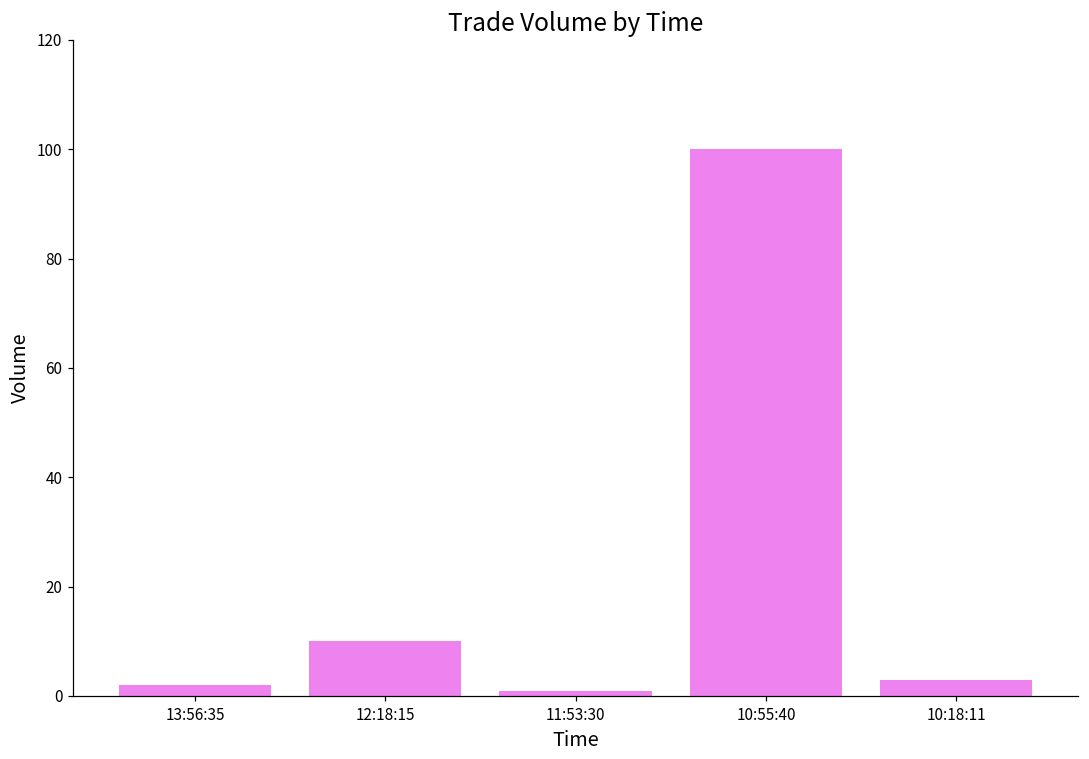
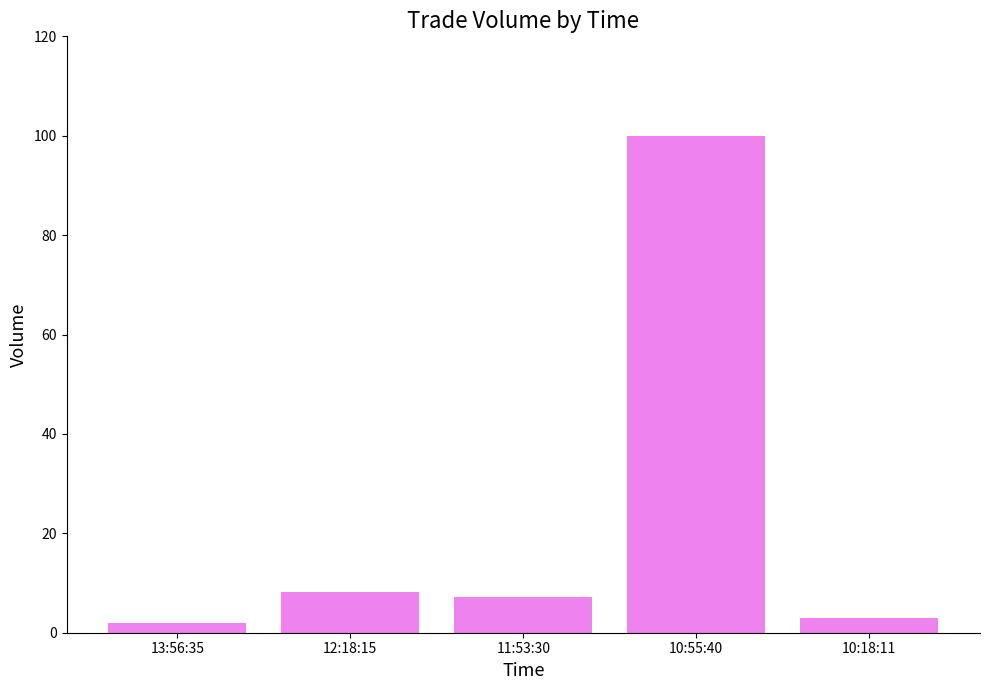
12:18:15: 10 -> 8
11:53:30: 1 -> 7
